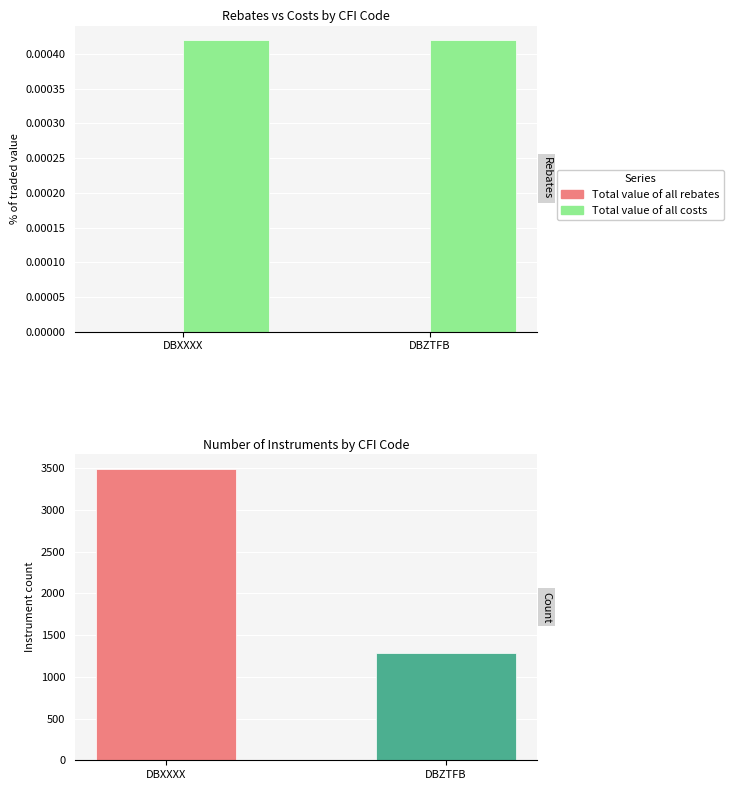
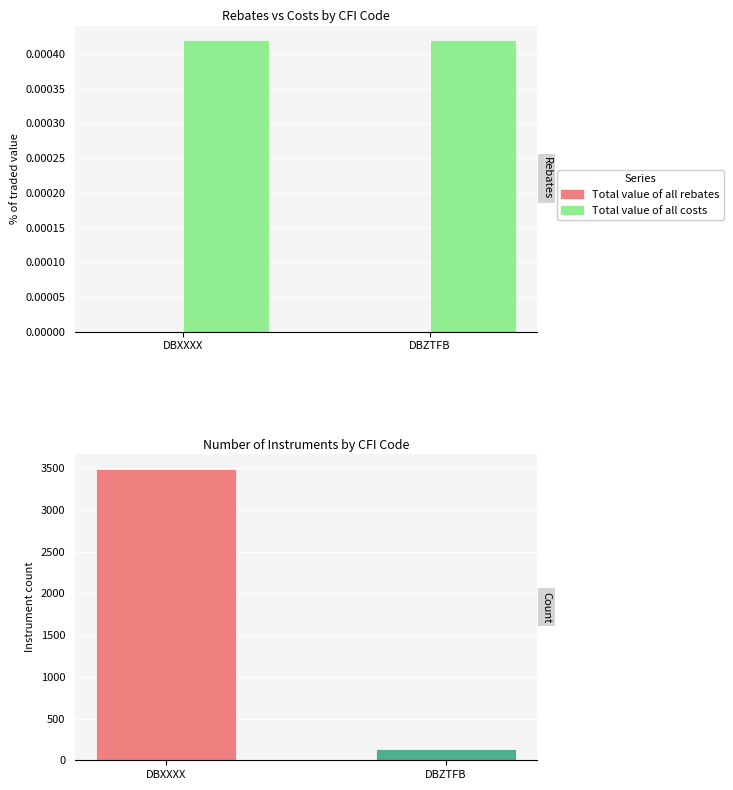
Number of Instruments by CFI Code, DBZTFB: 1300 -> 100
